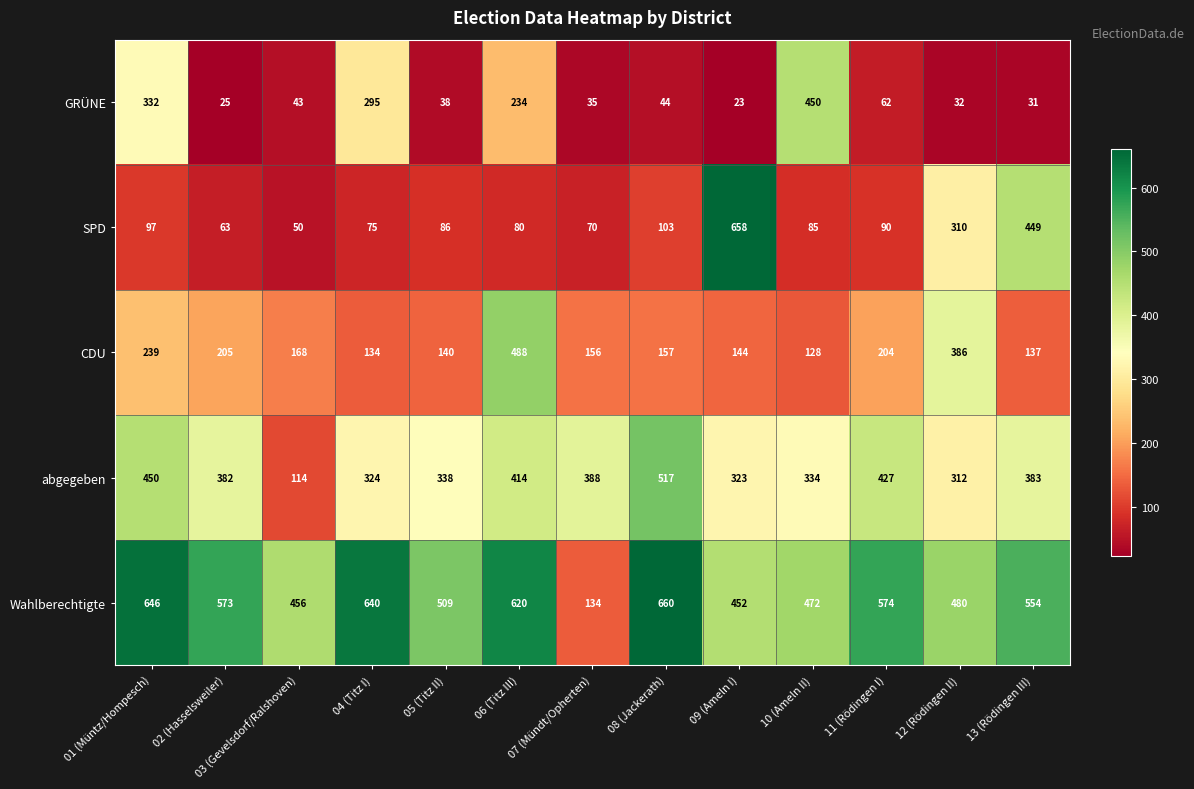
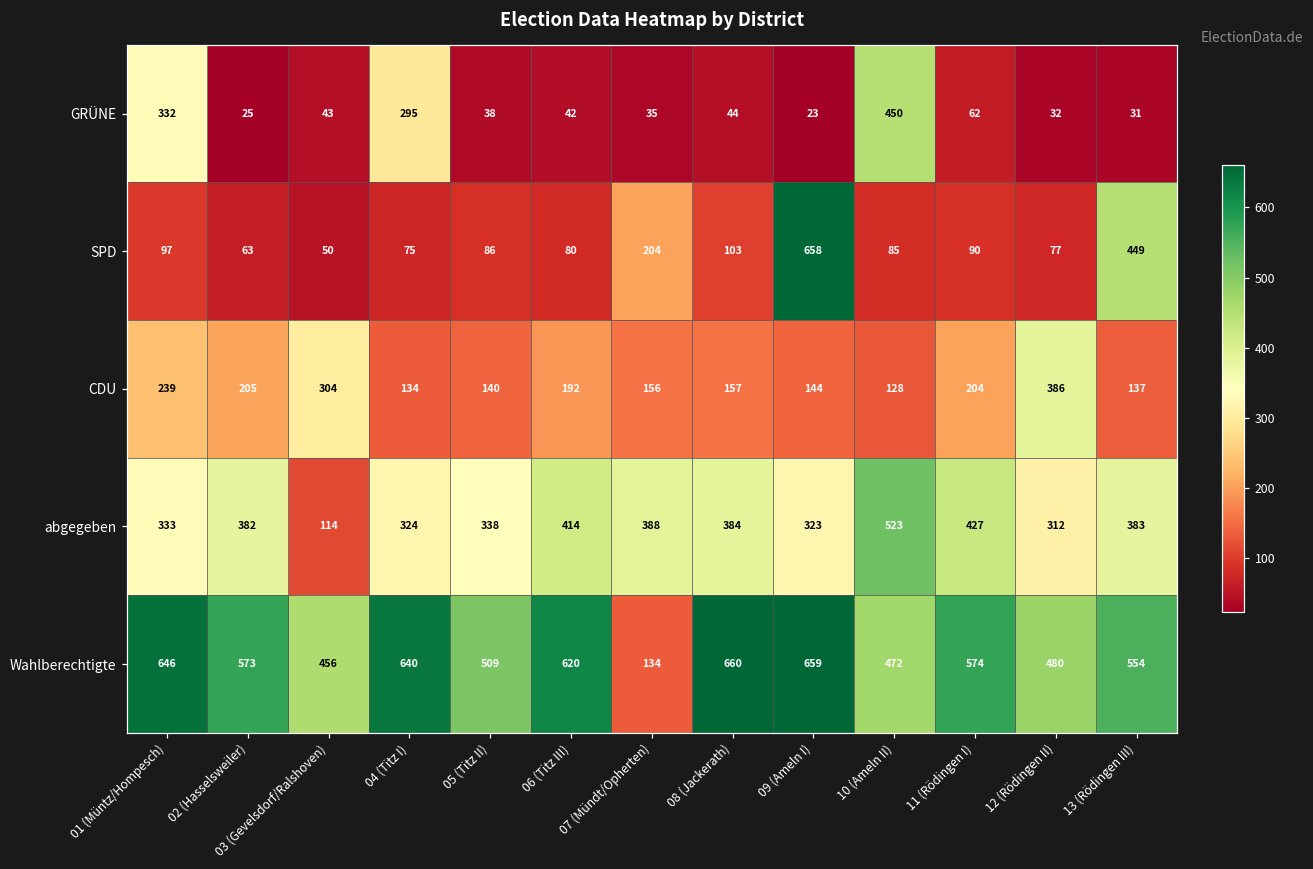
GRÜNE, 06 (Titz III): 234 -> 42
SPD, 07 (Mündt/Opherten): 70 -> 204
SPD, 12 (Rödingen II): 310 -> 77
CDU, 03 (Gevelsdorf/Ralshoven): 168 -> 304
CDU, 06 (Titz III): 488 -> 192
abgegeben, 01 (Müntz/Hompesch): 450 -> 333
abgegeben, 08 (Jackerath): 517 -> 384
abgegeben, 10 (Ameln II): 334 -> 523
Wahlberechtigte, 09 (Ameln I): 452 -> 659
